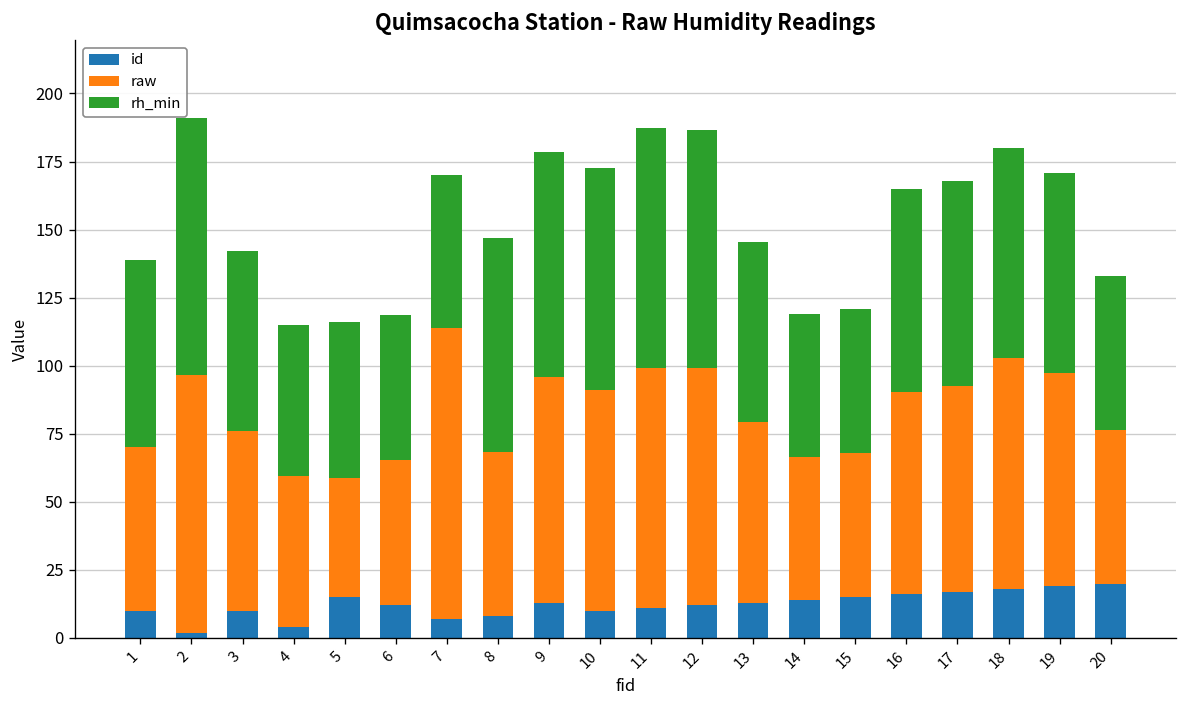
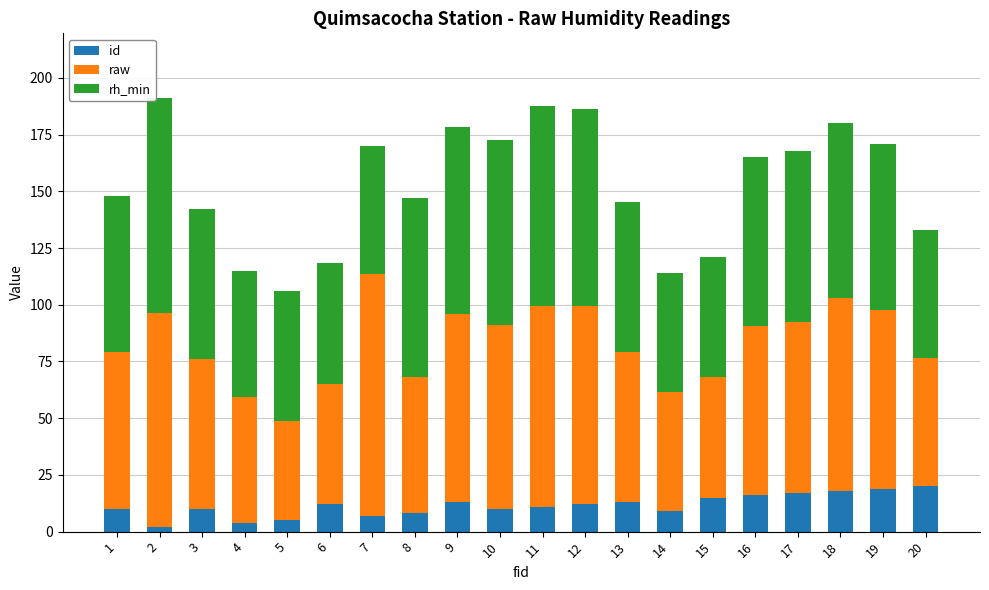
raw, 1: 60 -> 69
id, 5: 15 -> 5
id, 14: 14 -> 9
